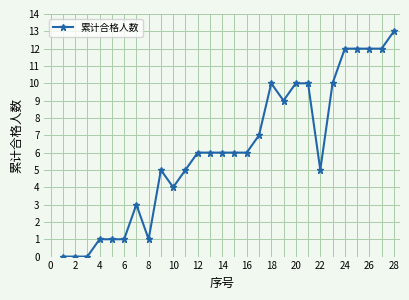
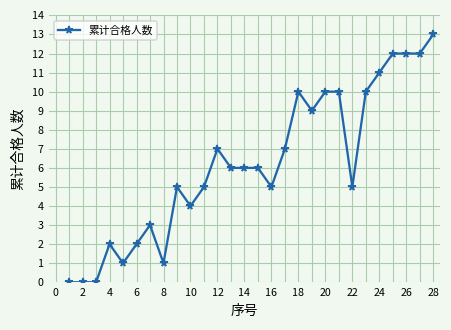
4: 1 -> 2
6: 1 -> 2
12: 6 -> 7
16: 6 -> 5
24: 12 -> 11
